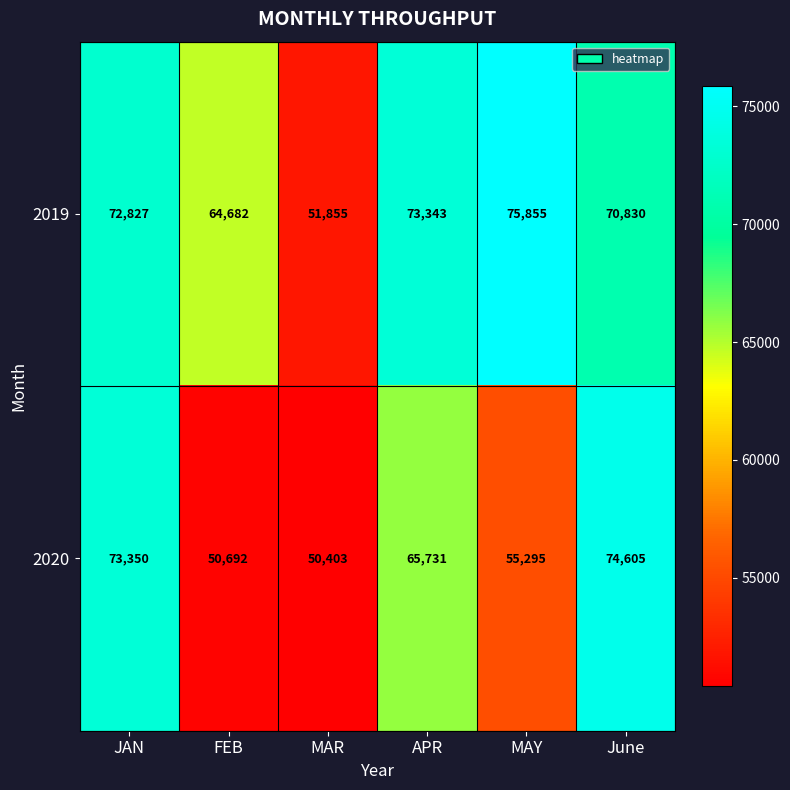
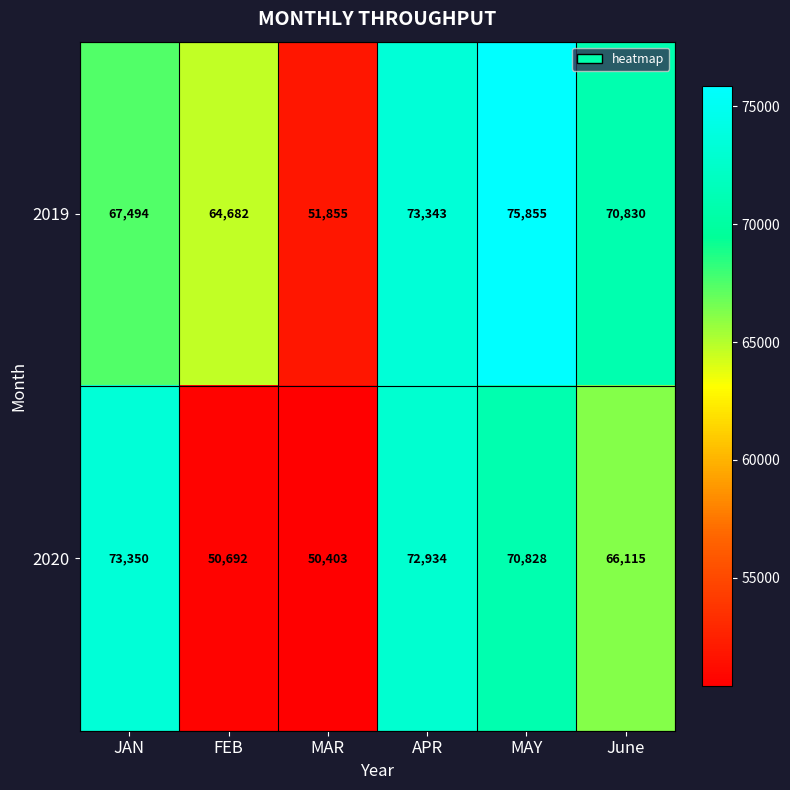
2019, JAN: 72,827 -> 67,494
2020, APR: 65,731 -> 72,934
2020, MAY: 55,295 -> 70,828
2020, June: 74,605 -> 66,115
